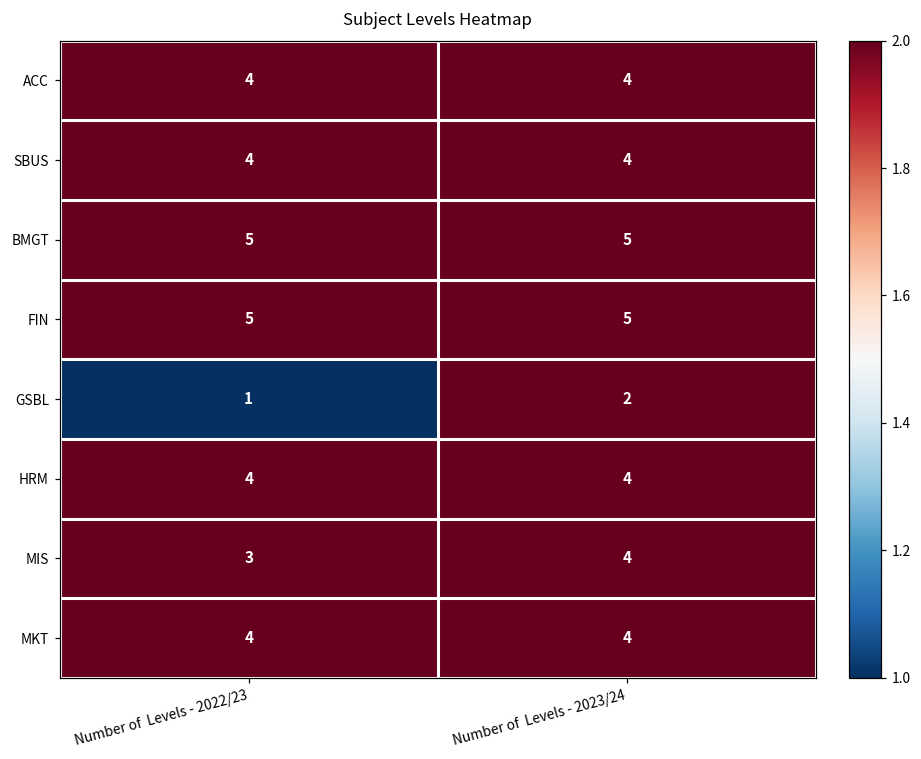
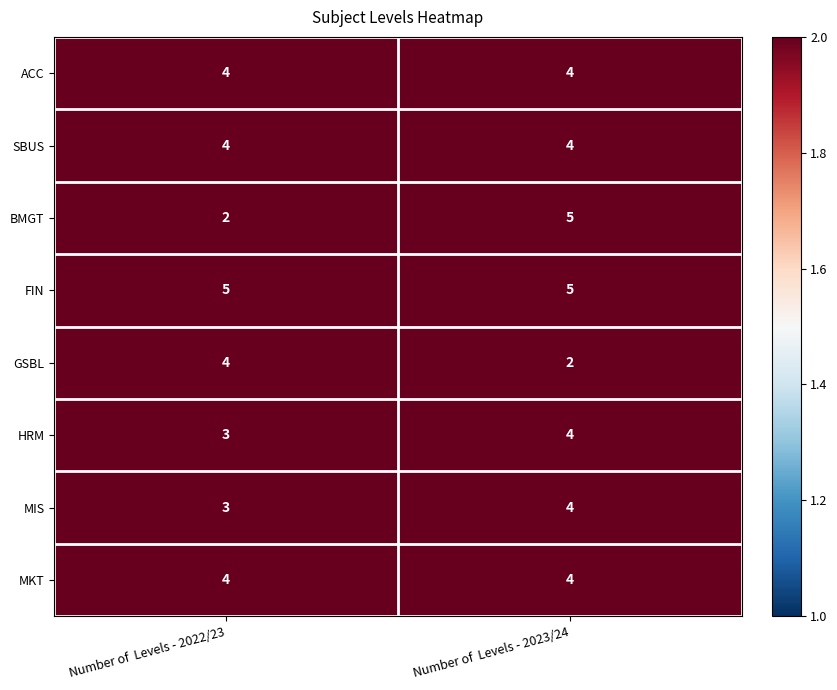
BMGT, Number of Levels - 2022/23: 5 -> 2
GSBL, Number of Levels - 2022/23: 1 -> 4
HRM, Number of Levels - 2022/23: 4 -> 3
